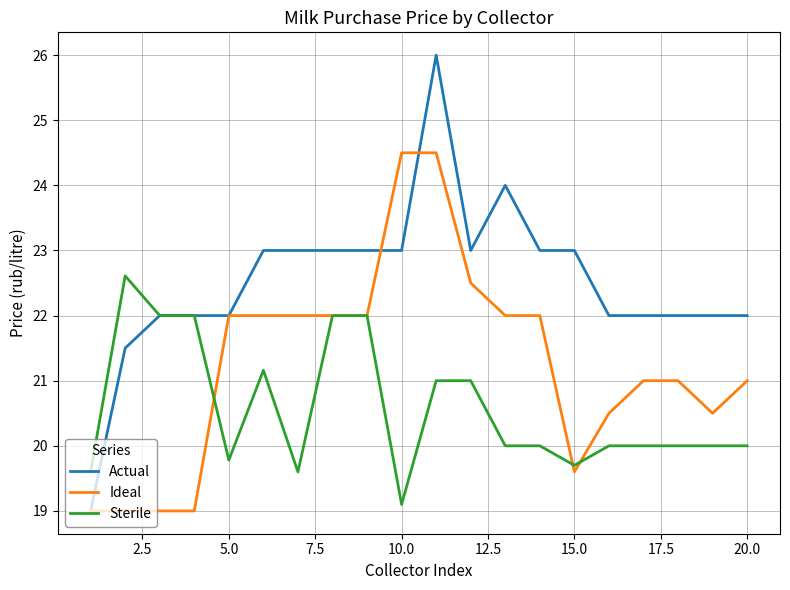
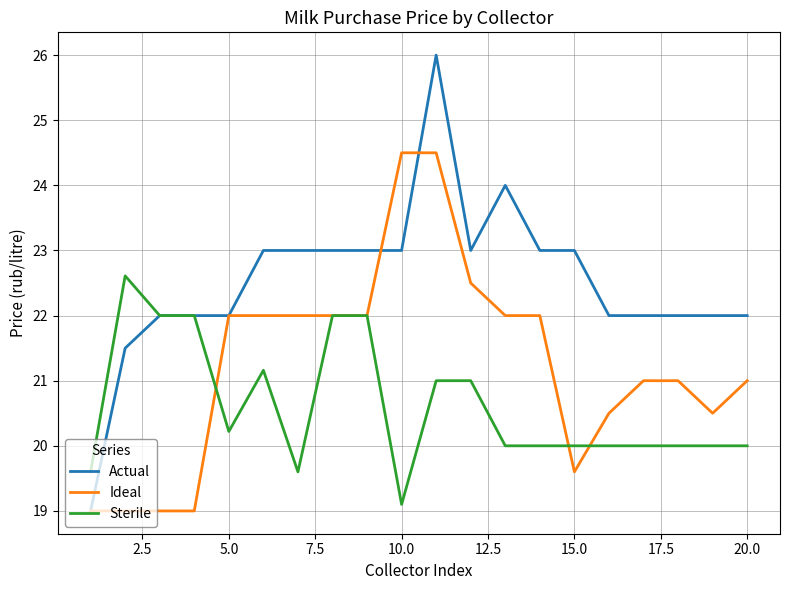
Sterile, 5.0: 19.8 -> 20.2
Sterile, 15.0: 19.7 -> 20.0
